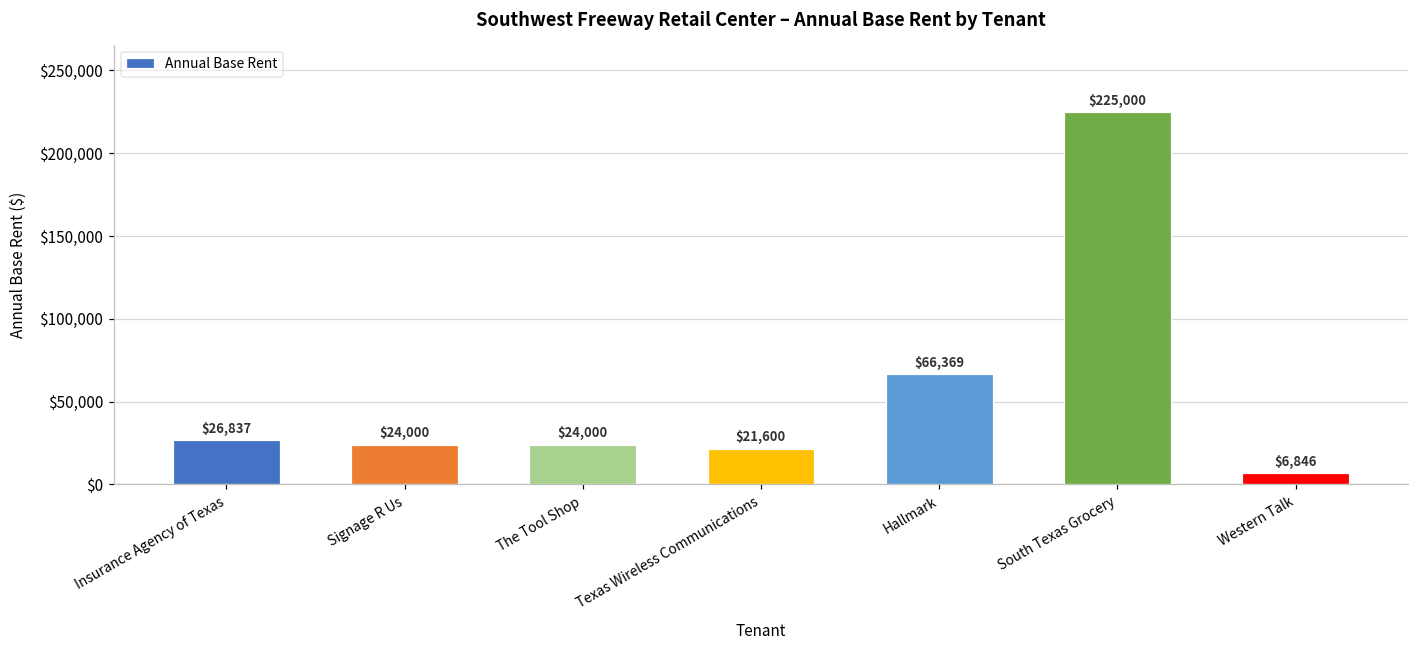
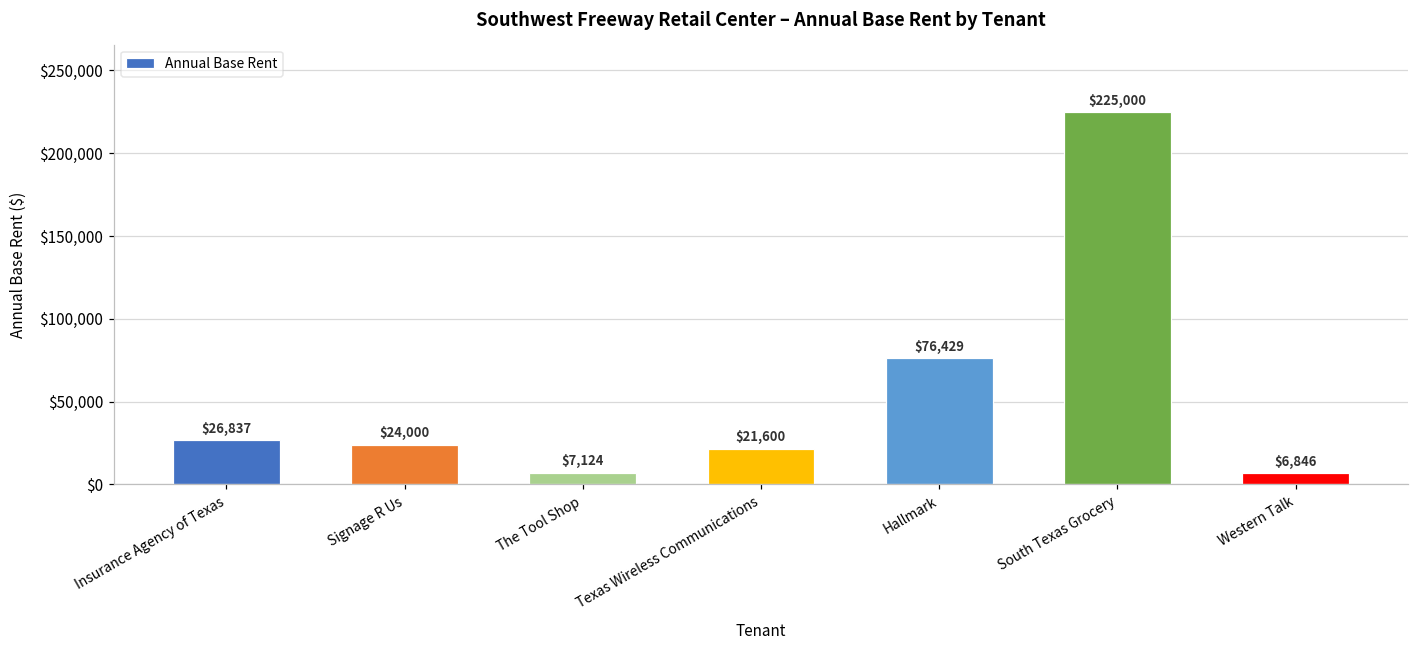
The Tool Shop: $24,000 -> $7,124
Hallmark: $66,369 -> $76,429
